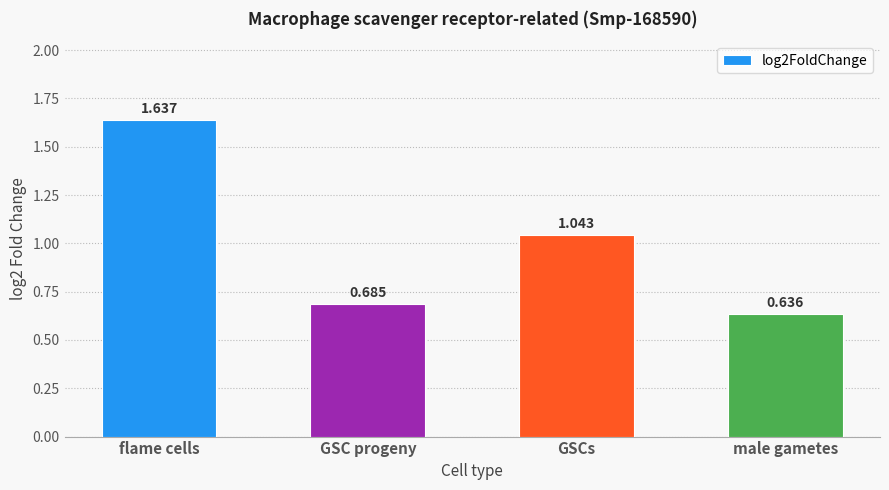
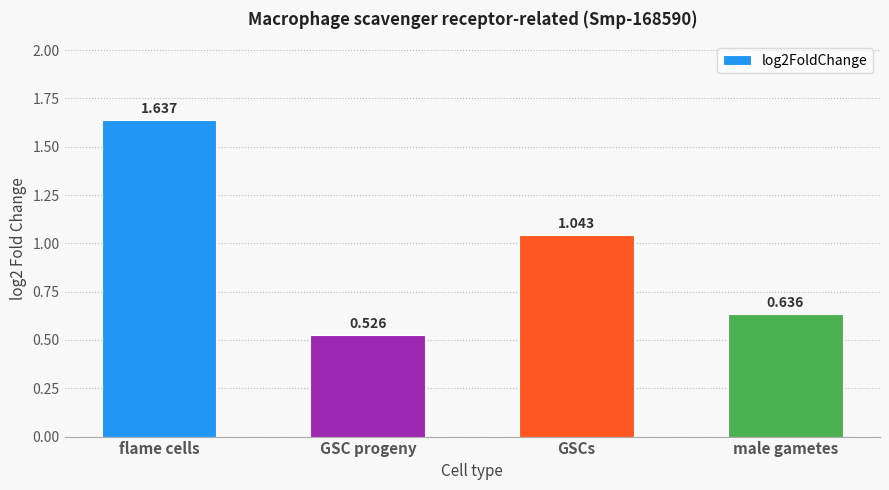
GSC progeny: 0.685 -> 0.526
